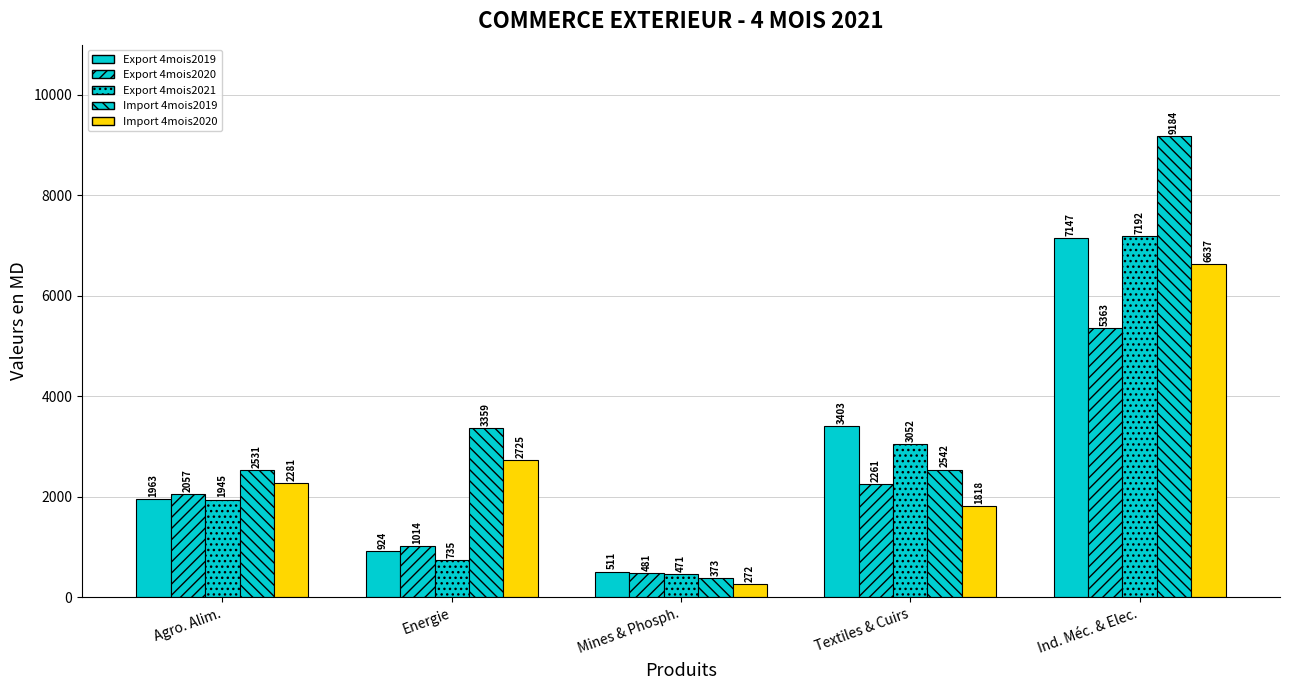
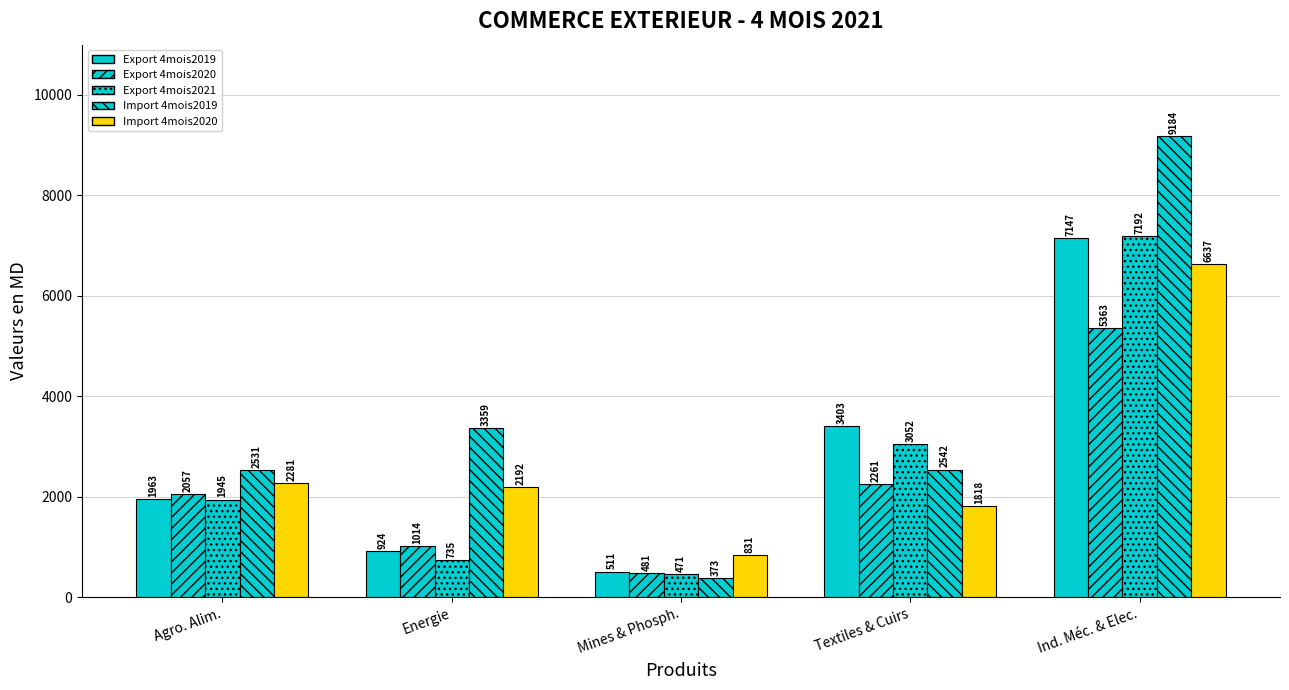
Import 4mois2020, Energie: 2725 -> 2192
Import 4mois2020, Mines & Phosph.: 272 -> 831
